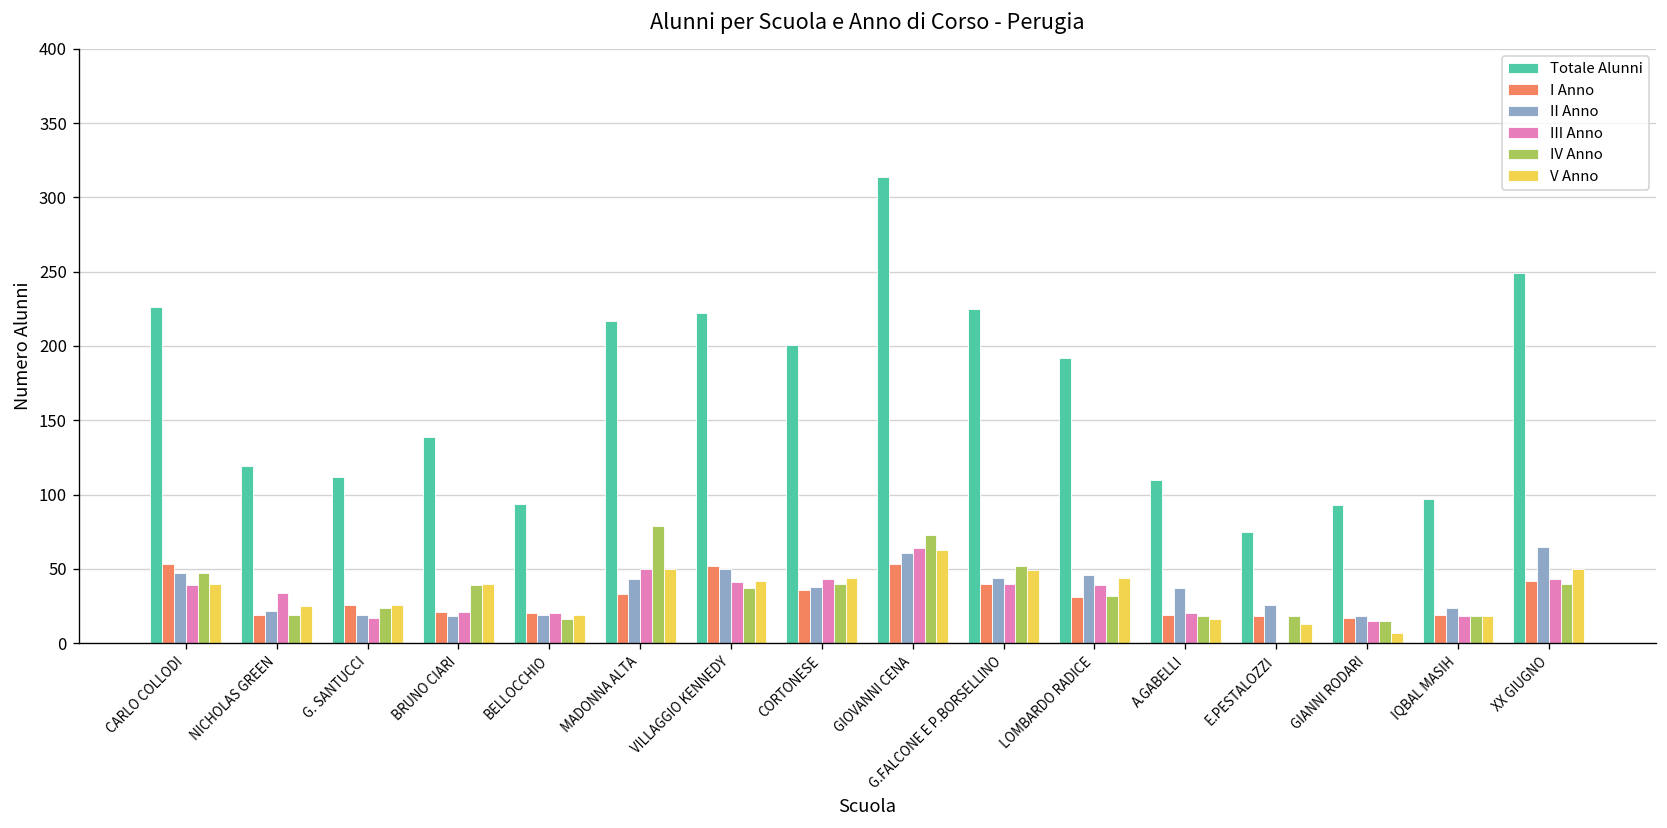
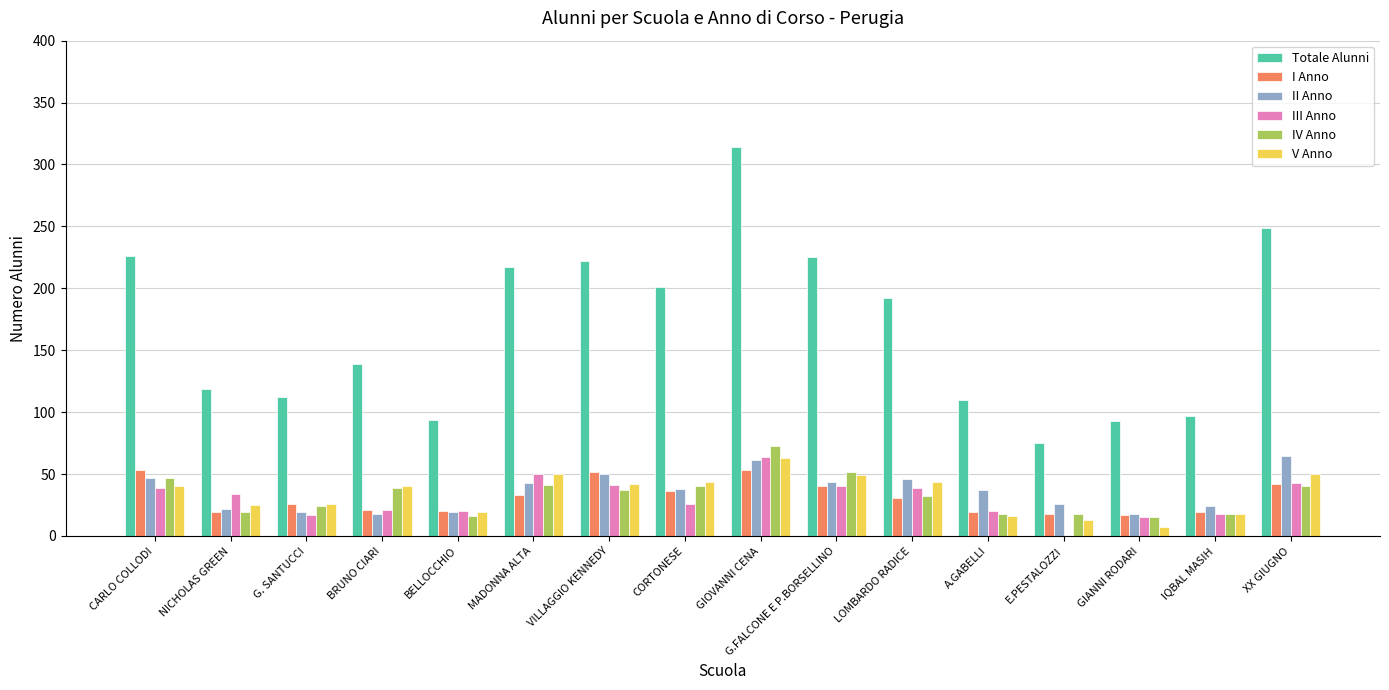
IV Anno, MADONNA ALTA: 79 -> 41
III Anno, CORTONESE: 43 -> 26
